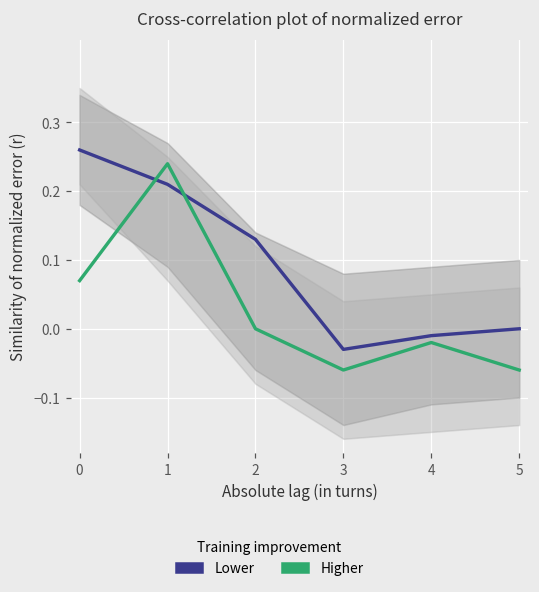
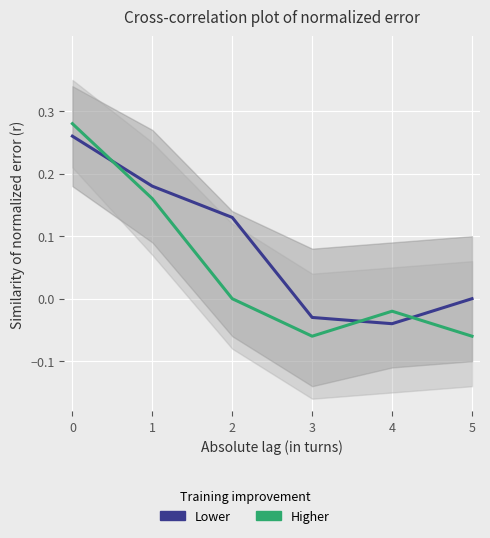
Higher, 0: 0.07 -> 0.28
Lower, 1: 0.21 -> 0.18
Higher, 1: 0.24 -> 0.16
Lower, 4: -0.01 -> -0.04
